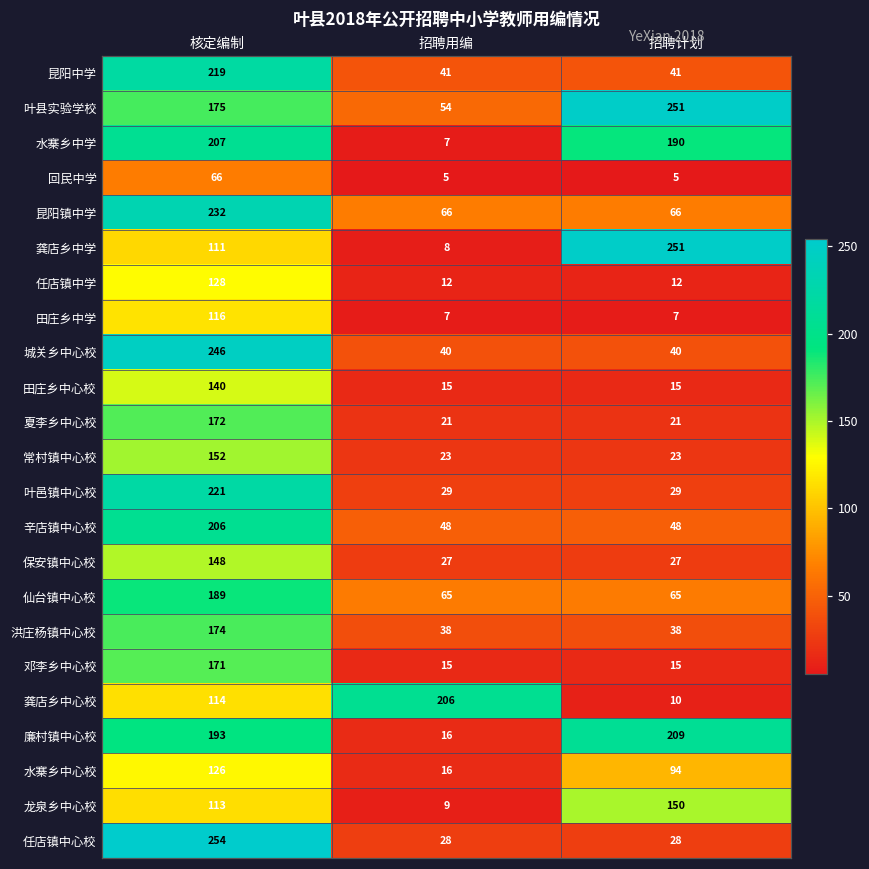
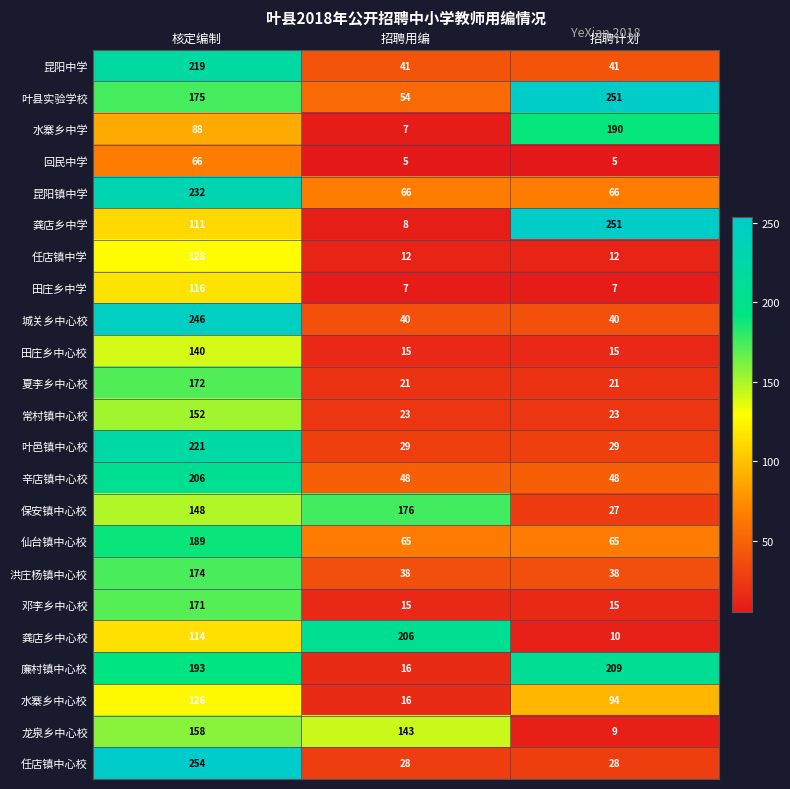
水寨乡中学, 核定编制: 207 -> 88
保安镇中心校, 招聘用编: 27 -> 176
龙泉乡中心校, 核定编制: 113 -> 158
龙泉乡中心校, 招聘用编: 9 -> 143
龙泉乡中心校, 招聘计划: 150 -> 9
